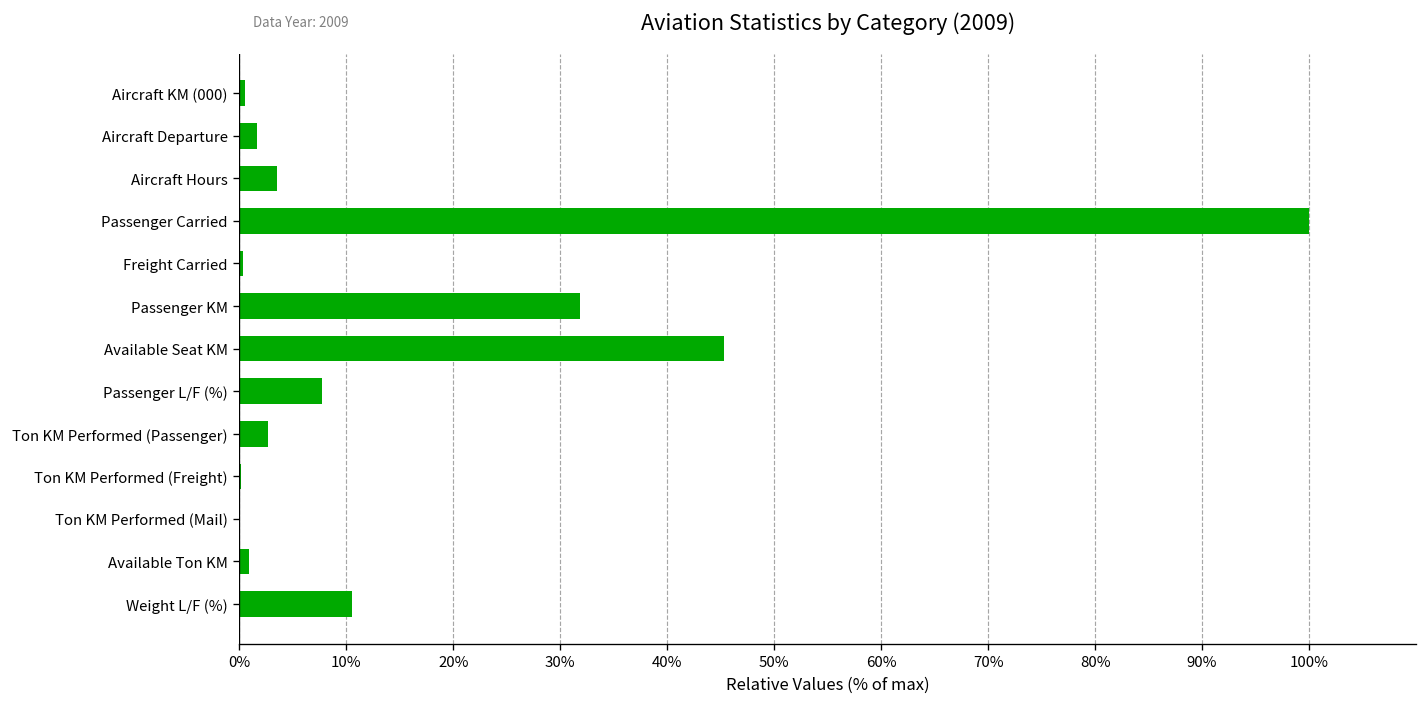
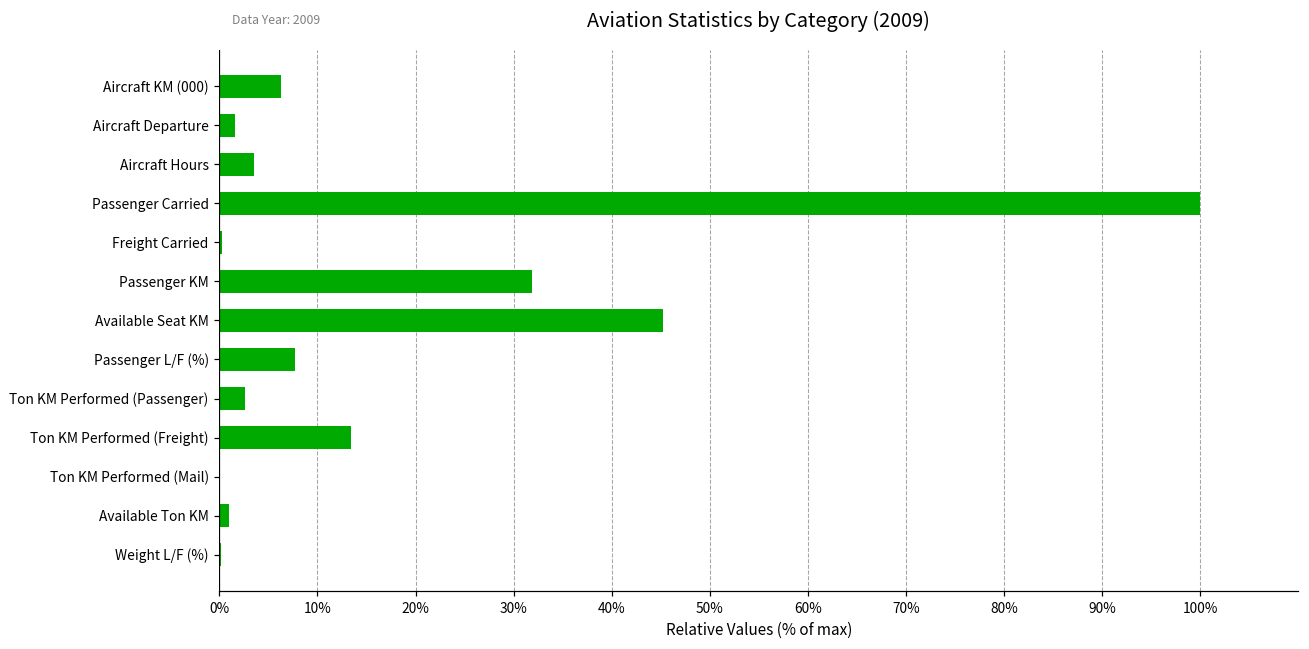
Aircraft KM (000): 1% -> 6%
Ton KM Performed (Freight): 0% -> 13%
Weight L/F (%): 11% -> 0%
